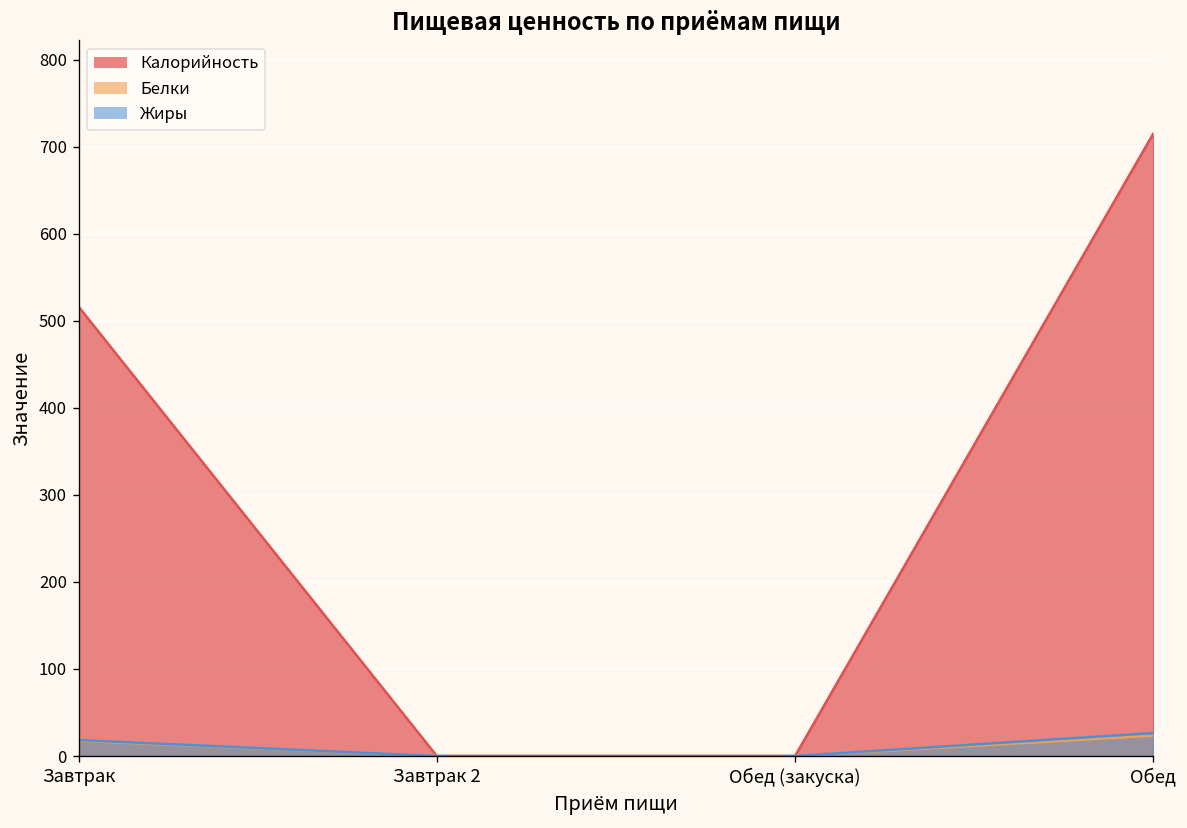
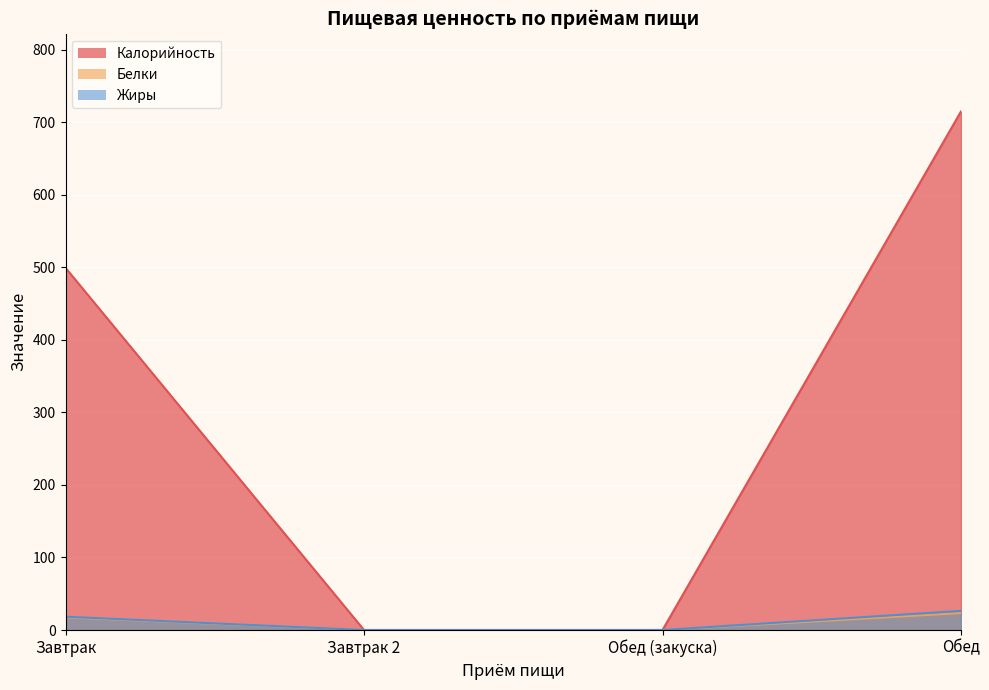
Калорийность, Завтрак: 520 -> 500
